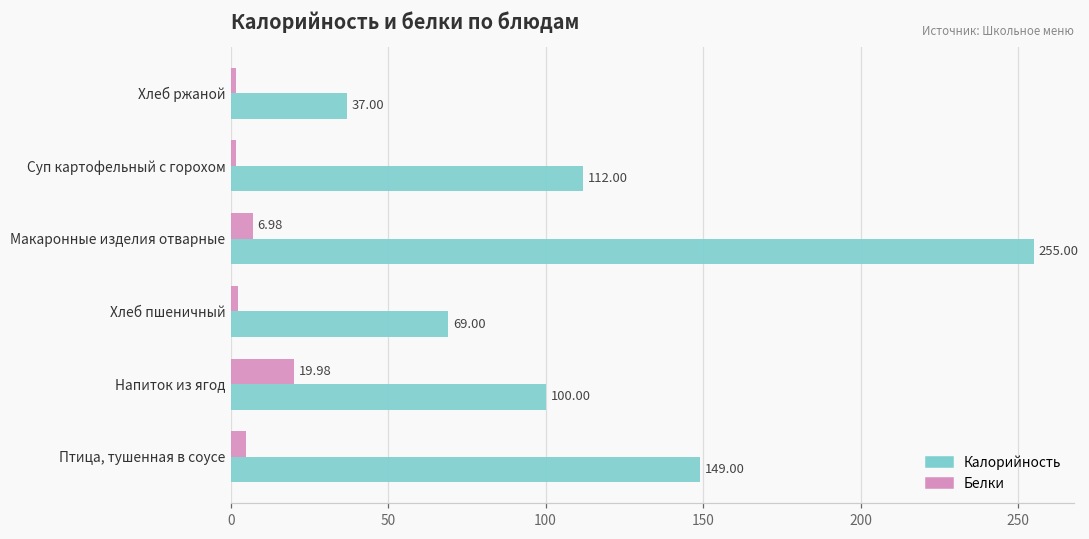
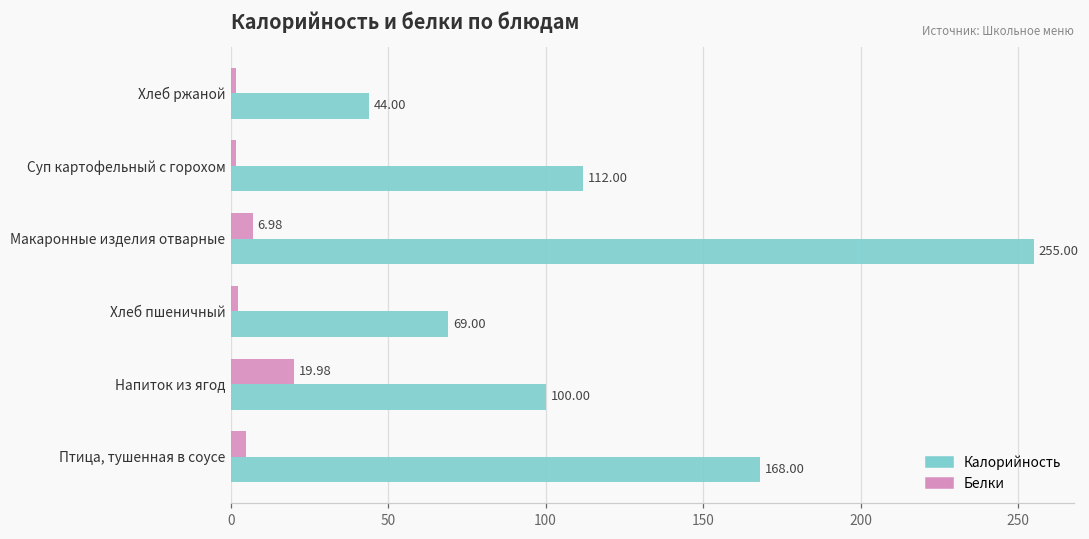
Калорийность, Хлеб ржаной: 37.00 -> 44.00
Калорийность, Птица, тушенная в соусе: 149.00 -> 168.00
